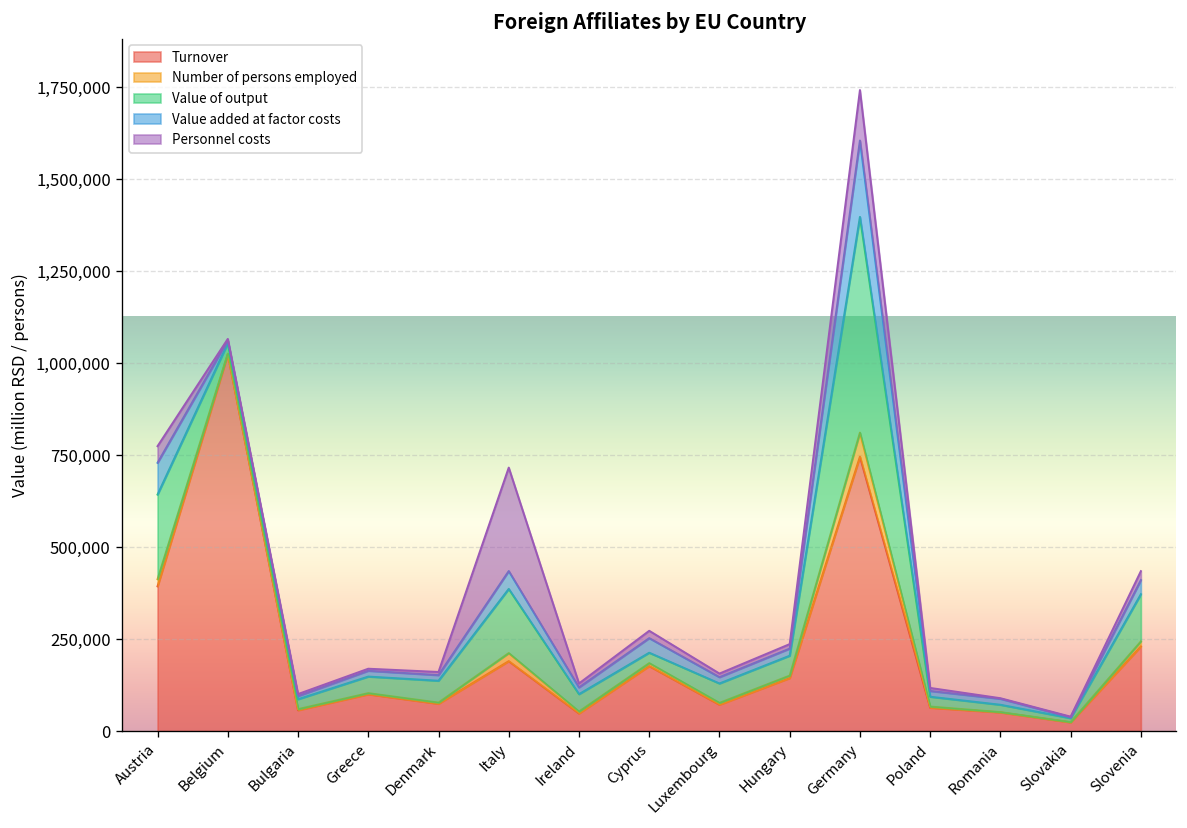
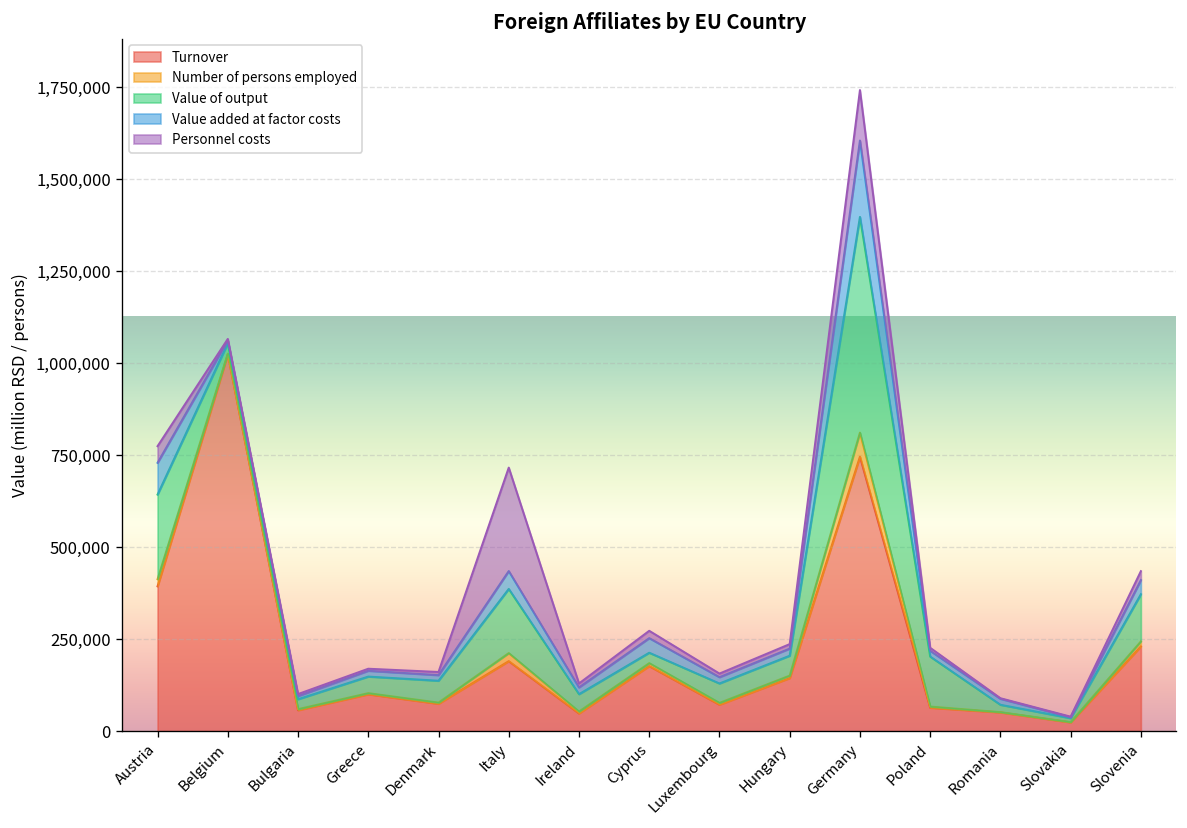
Value of output, Poland: 30,000 -> 140,000
